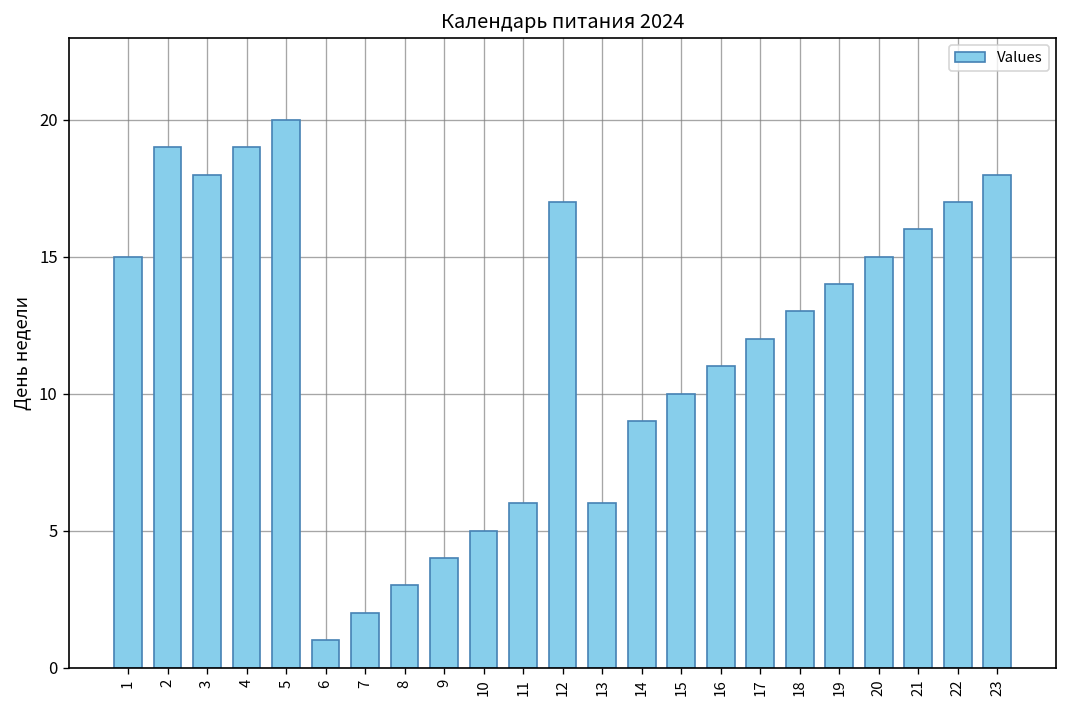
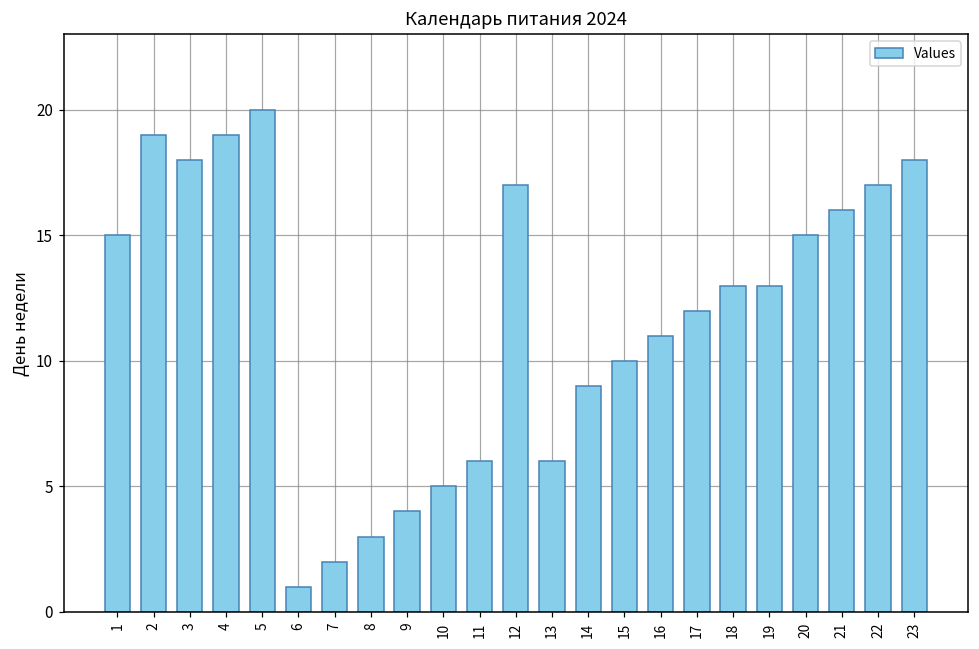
19: 14 -> 13
